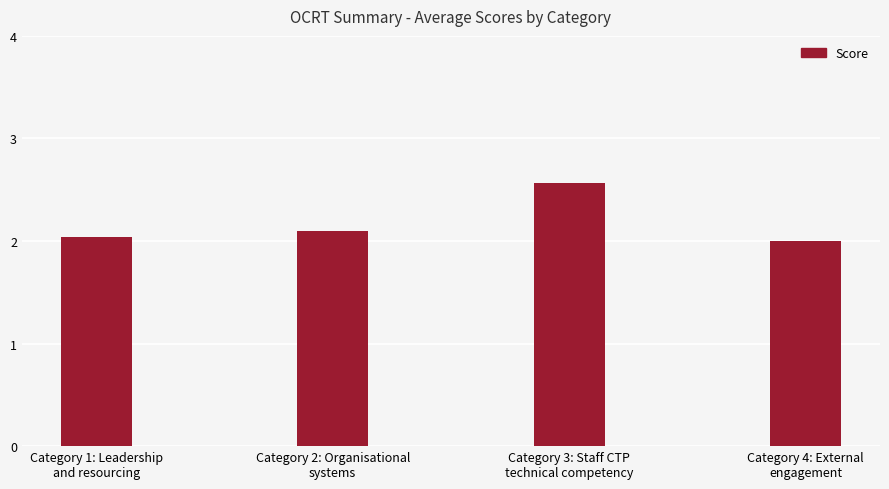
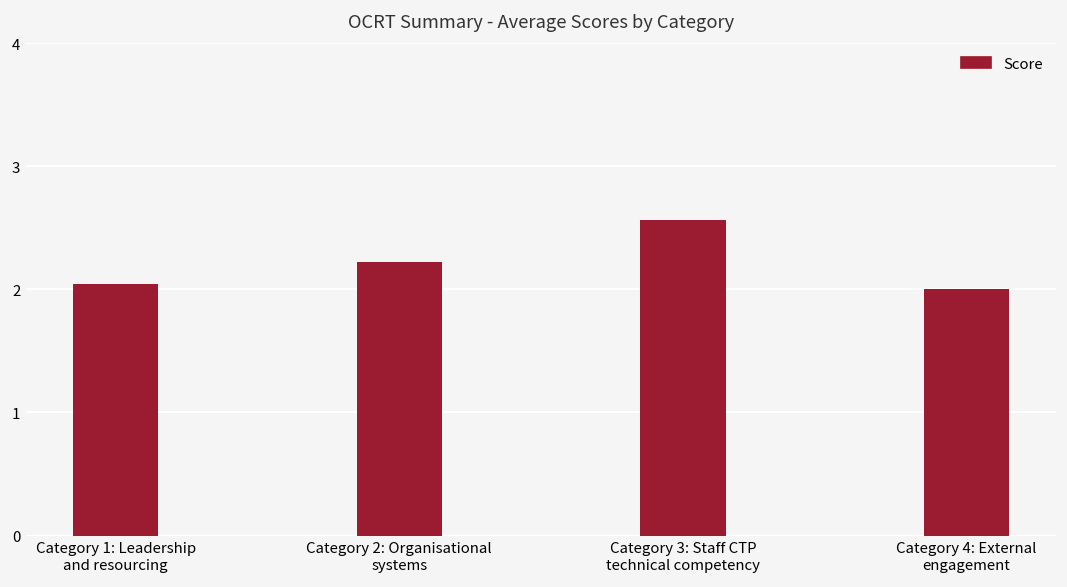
Category 2: Organisational systems: 2.09 -> 2.22
